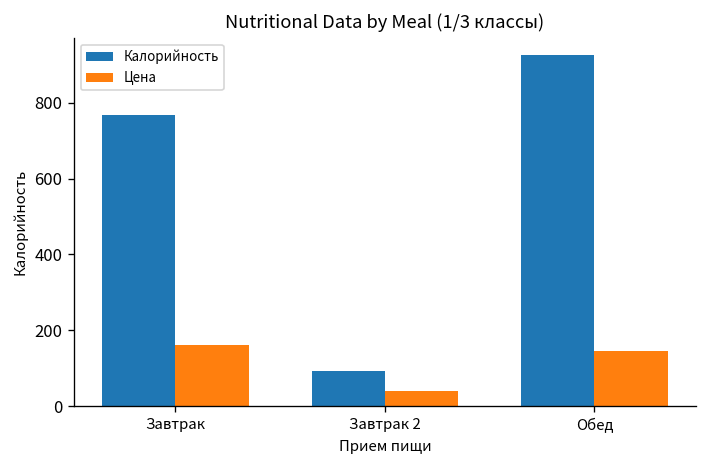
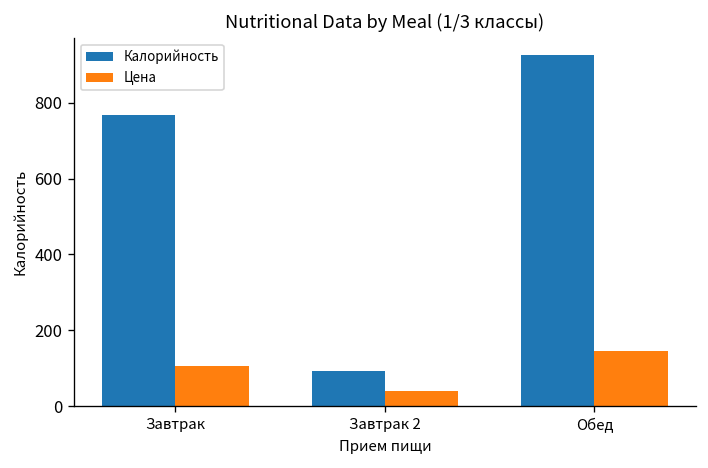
Цена, Завтрак: 160 -> 110
